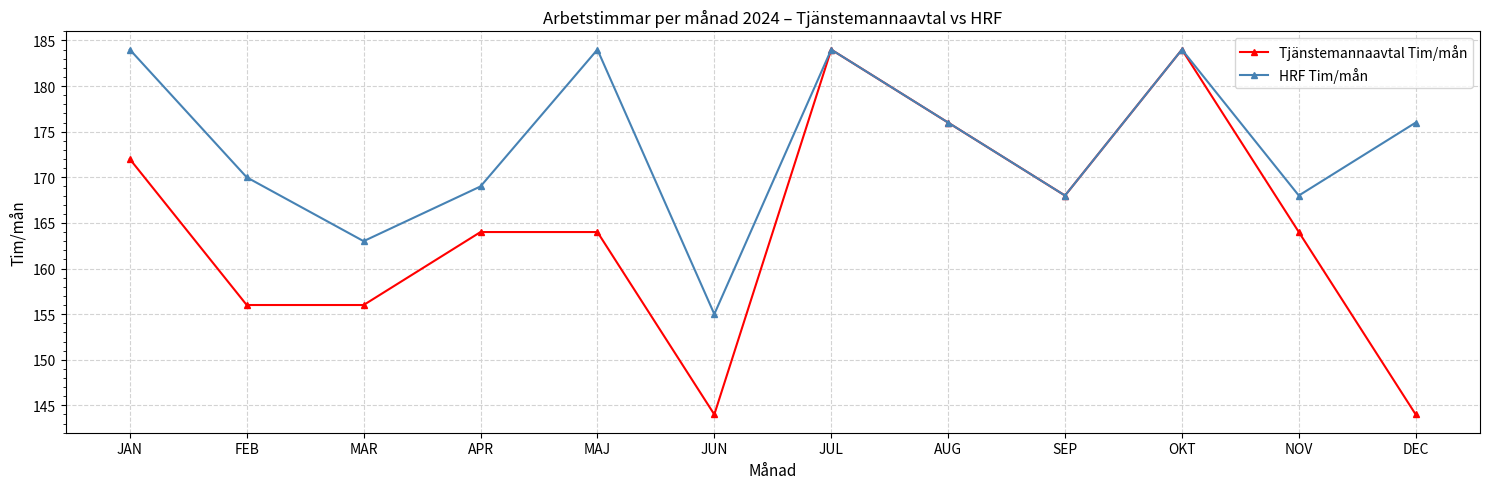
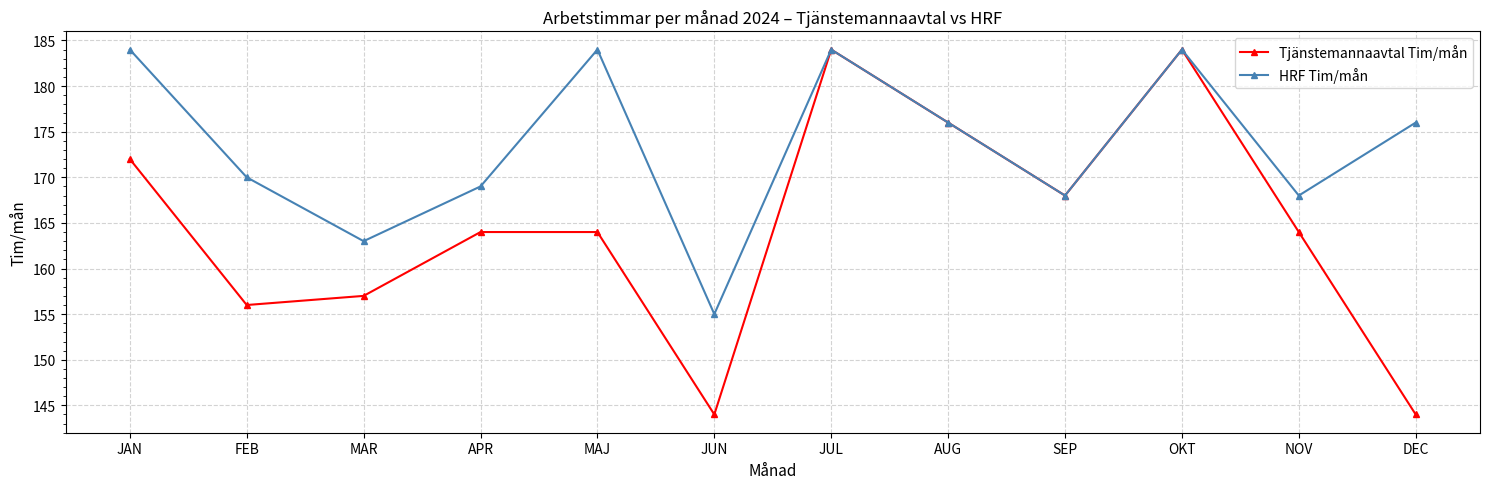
Tjänstemannaavtal Tim/mån, MAR: 156 -> 157
